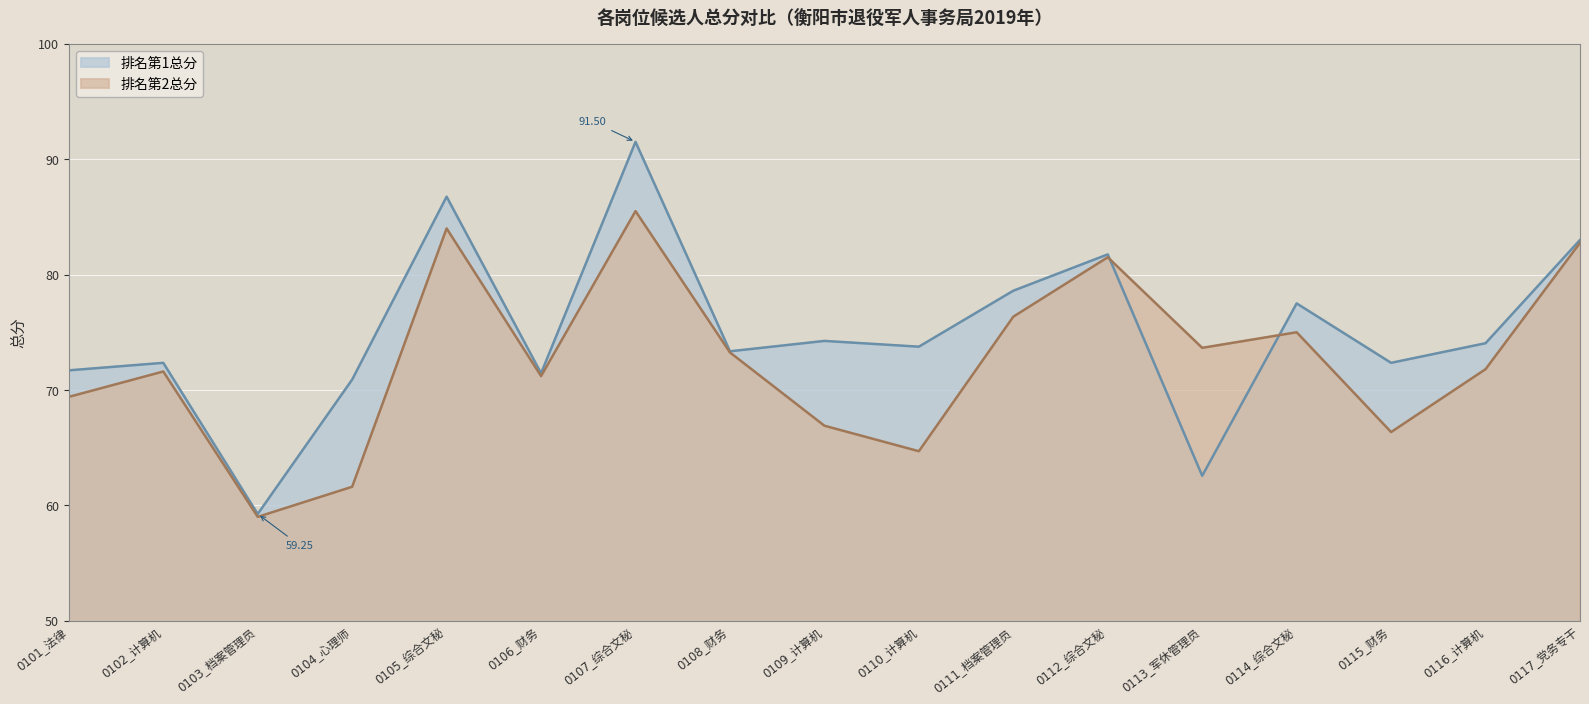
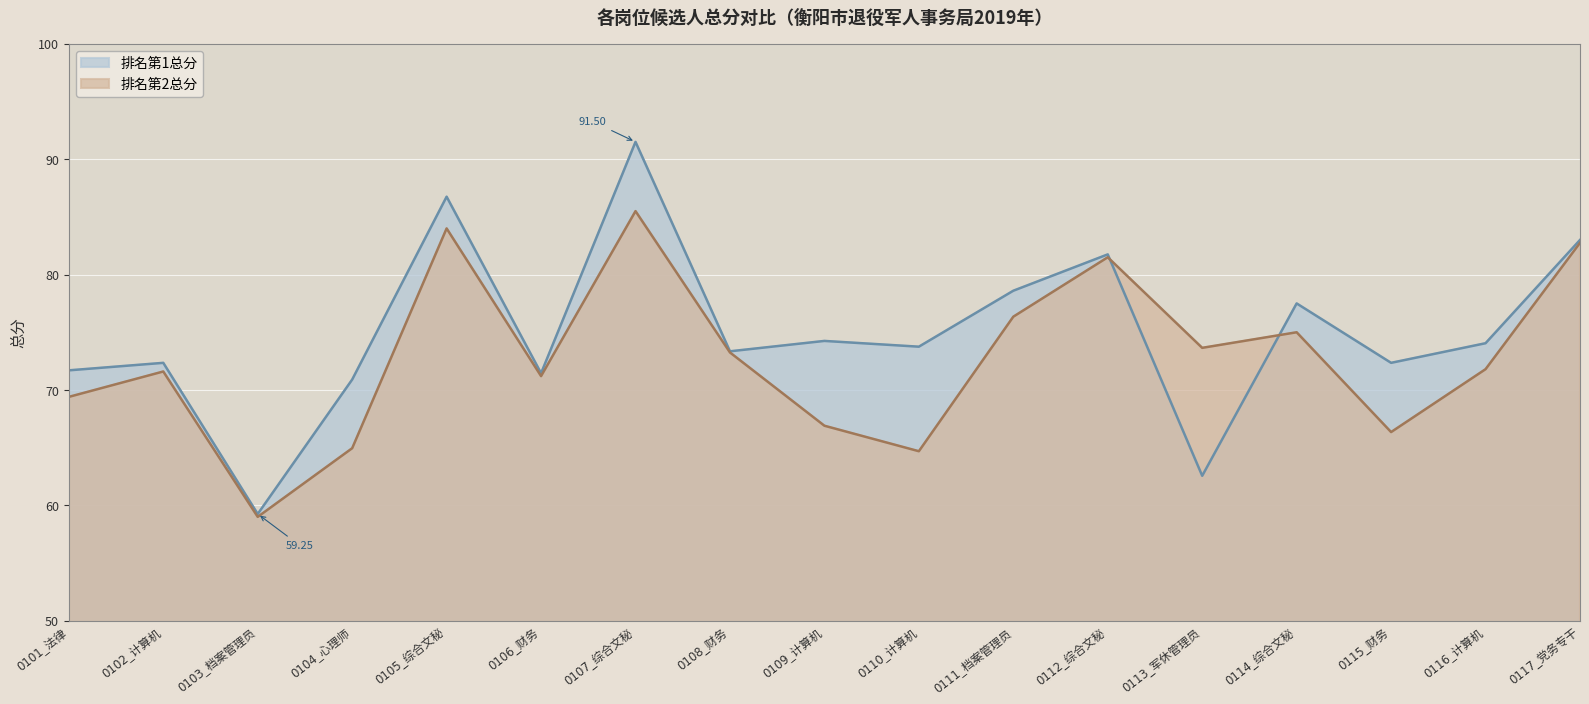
排名第2总分, 0104_心理师: 61.6 -> 65.0
